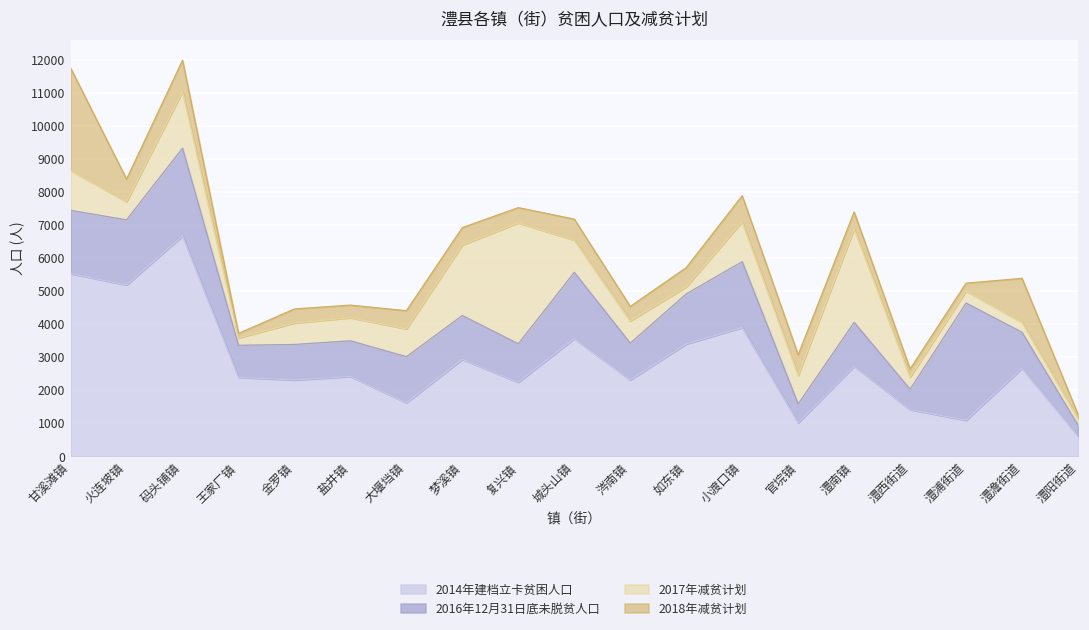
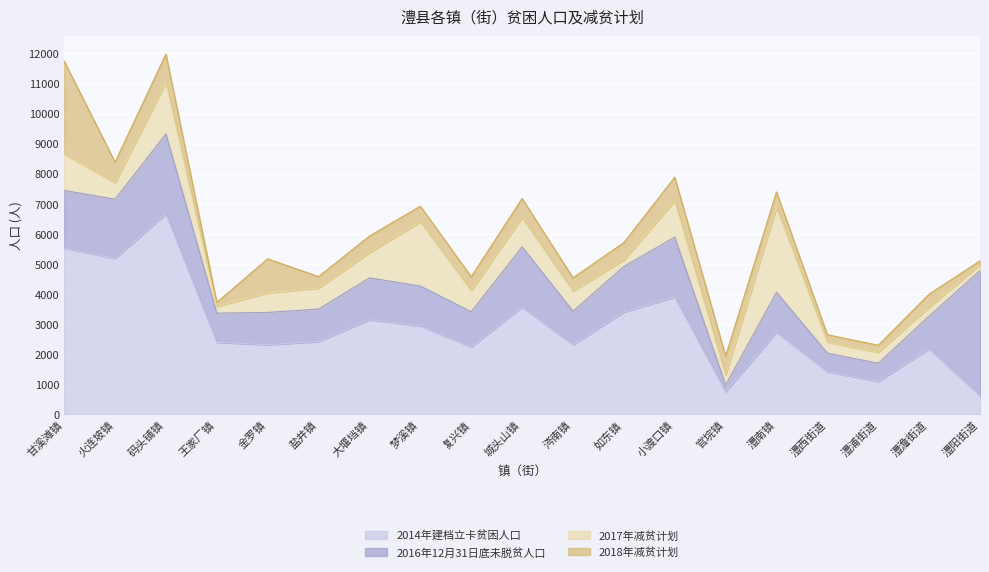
2018年减贫计划, 金罗镇: 400 -> 1100
2014年建档立卡贫困人口, 大堰垱镇: 1600 -> 3100
2017年减贫计划, 复兴镇: 3700 -> 700
2014年建档立卡贫困人口, 官垸镇: 1000 -> 700
2016年12月31日底未脱贫人口, 官垸镇: 600 -> 200
2017年减贫计划, 官垸镇: 900 -> 300
2016年12月31日底未脱贫人口, 澧浦街道: 3500 -> 600
2014年建档立卡贫困人口, 澧澹街道: 2700 -> 2200
2018年减贫计划, 澧澹街道: 1300 -> 400
2016年12月31日底未脱贫人口, 澧阳街道: 300 -> 4200
